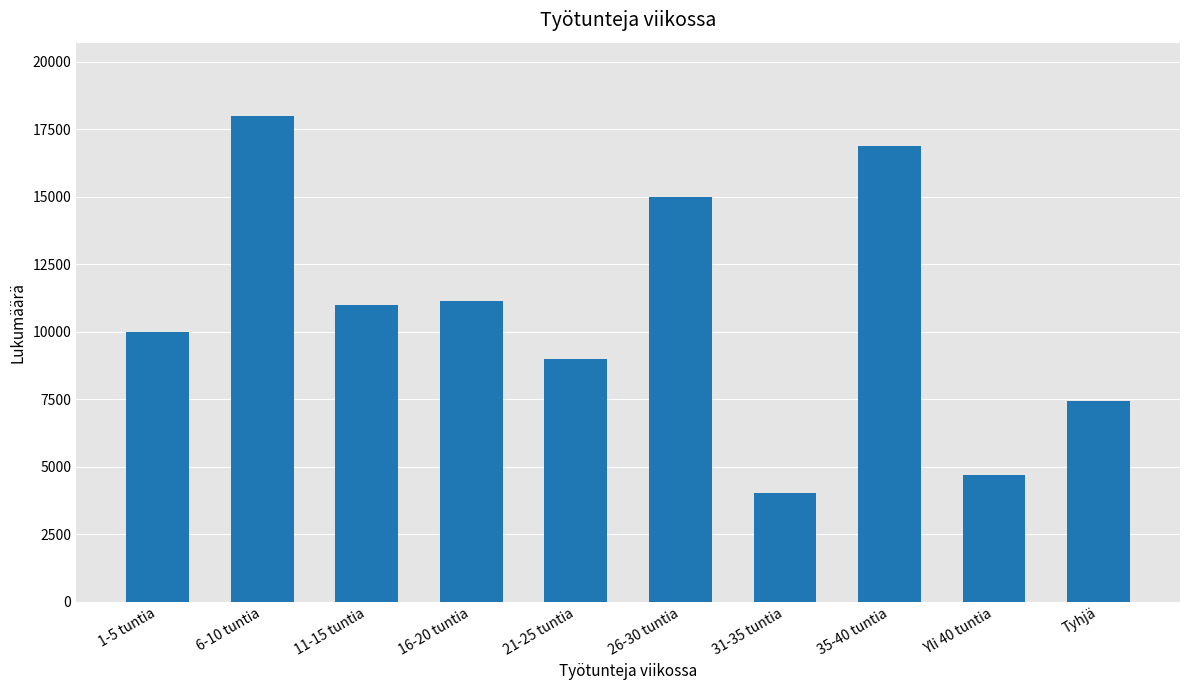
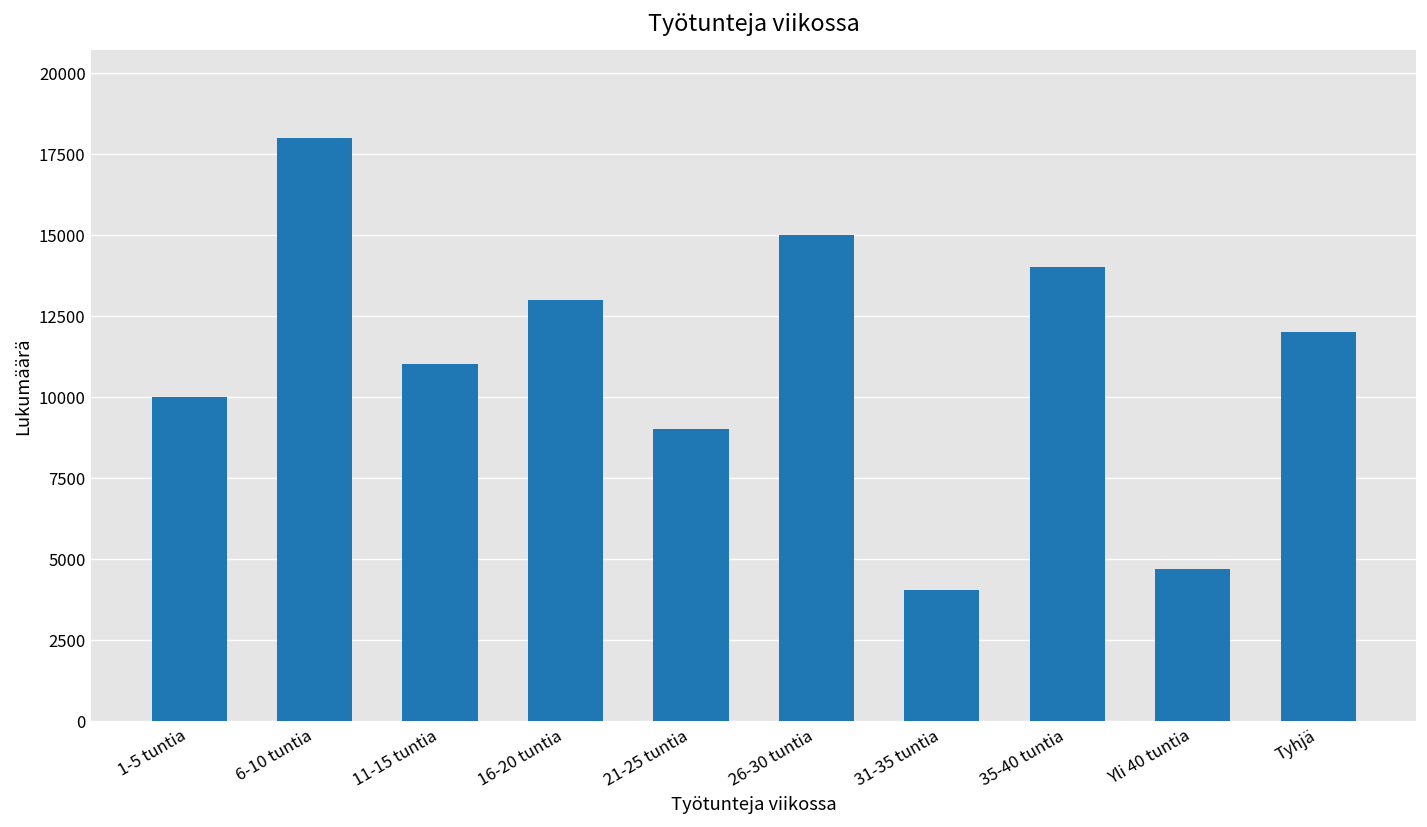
16-20 tuntia: 11100 -> 13000
35-40 tuntia: 16900 -> 14000
Tyhjä: 7400 -> 12000
